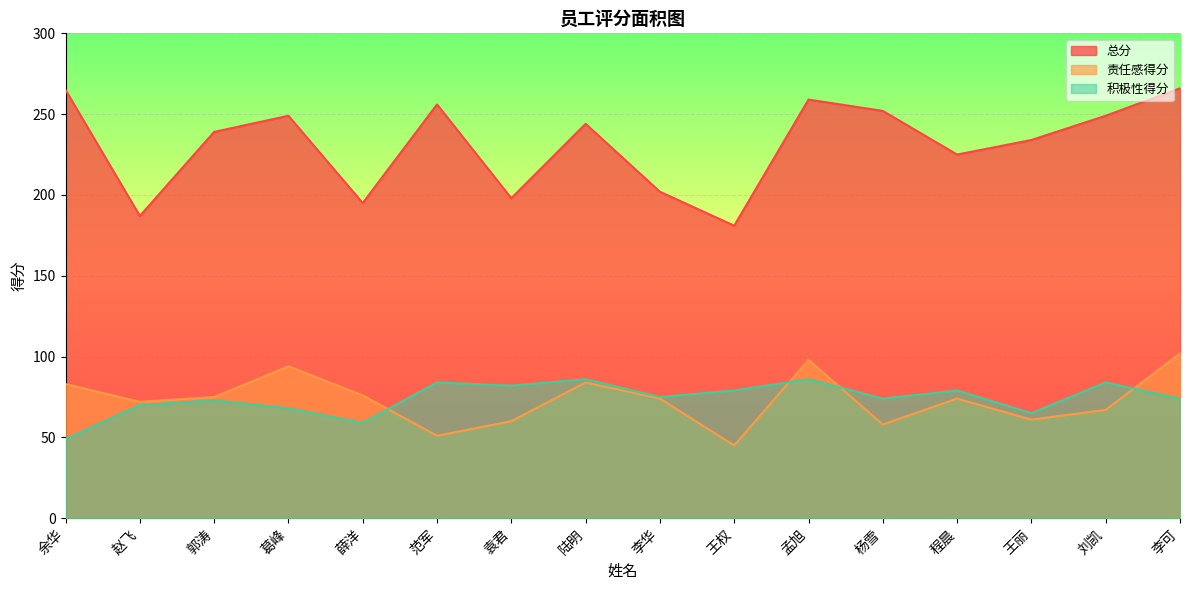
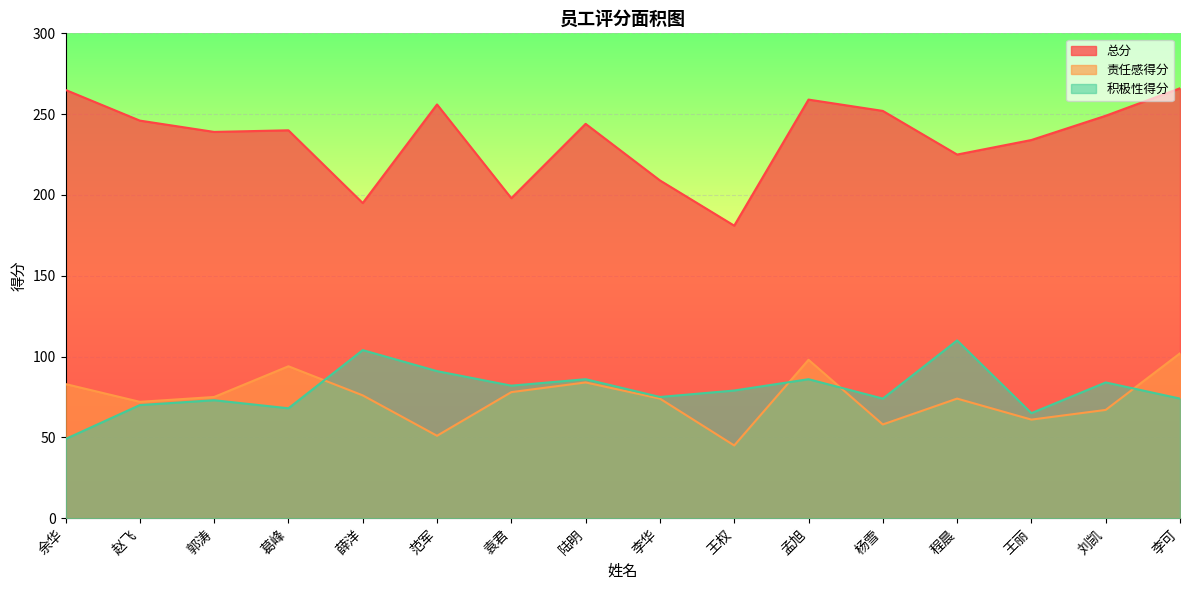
总分, 赵飞: 187 -> 246
总分, 葛峰: 249 -> 240
积极性得分, 薛洋: 59 -> 104
积极性得分, 范军: 84 -> 91
责任感得分, 袁君: 60 -> 78
总分, 李华: 202 -> 209
积极性得分, 程晨: 79 -> 110
